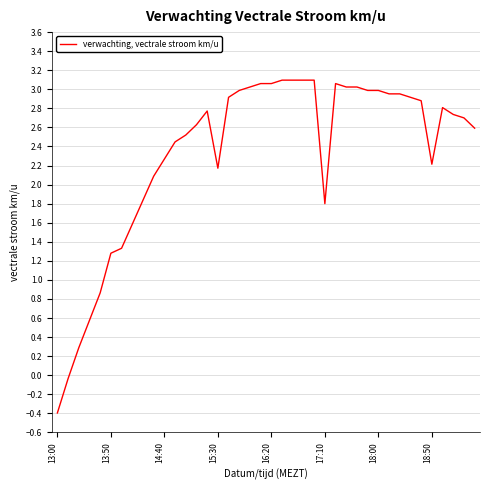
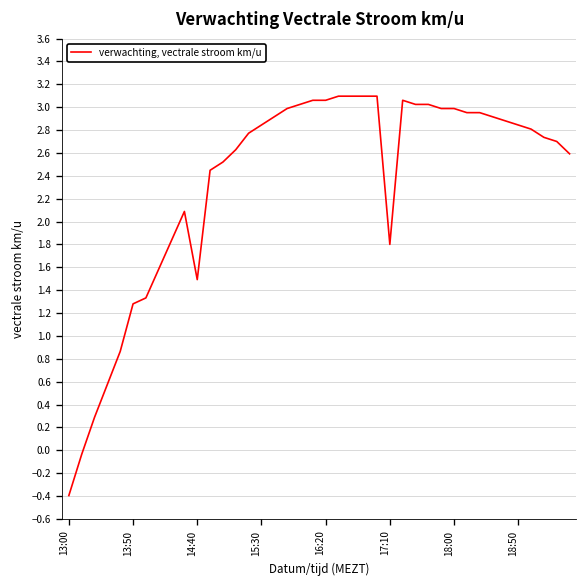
14:40: 2.3 -> 1.5
15:30: 2.2 -> 2.8
18:50: 2.2 -> 2.8
